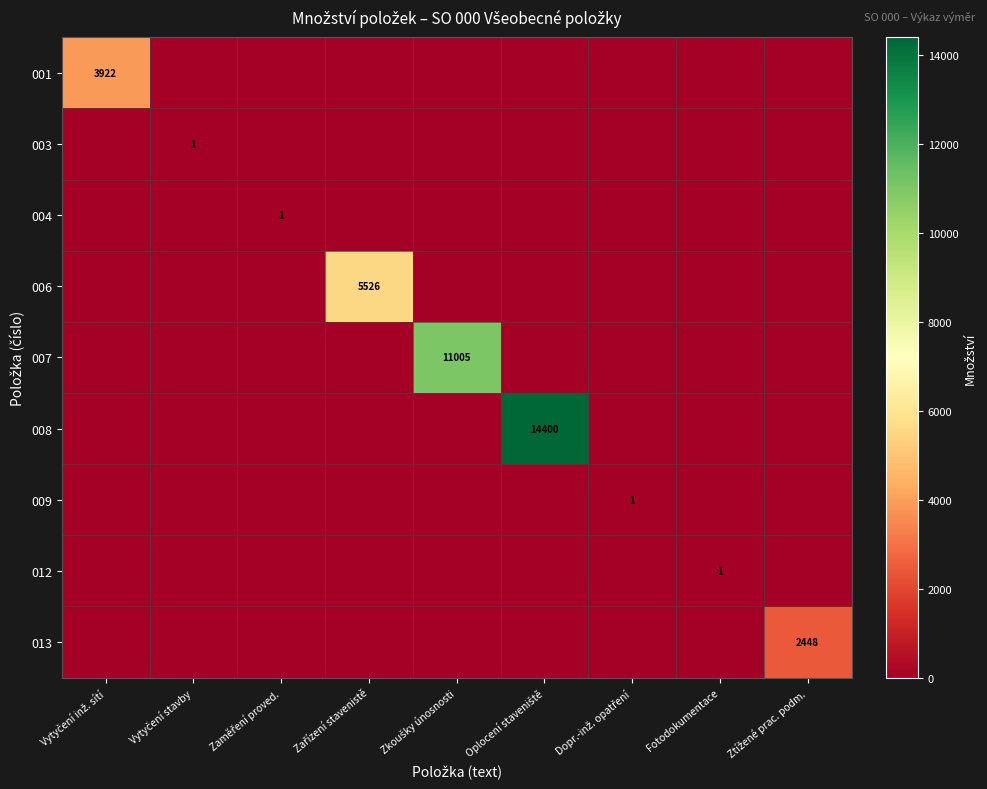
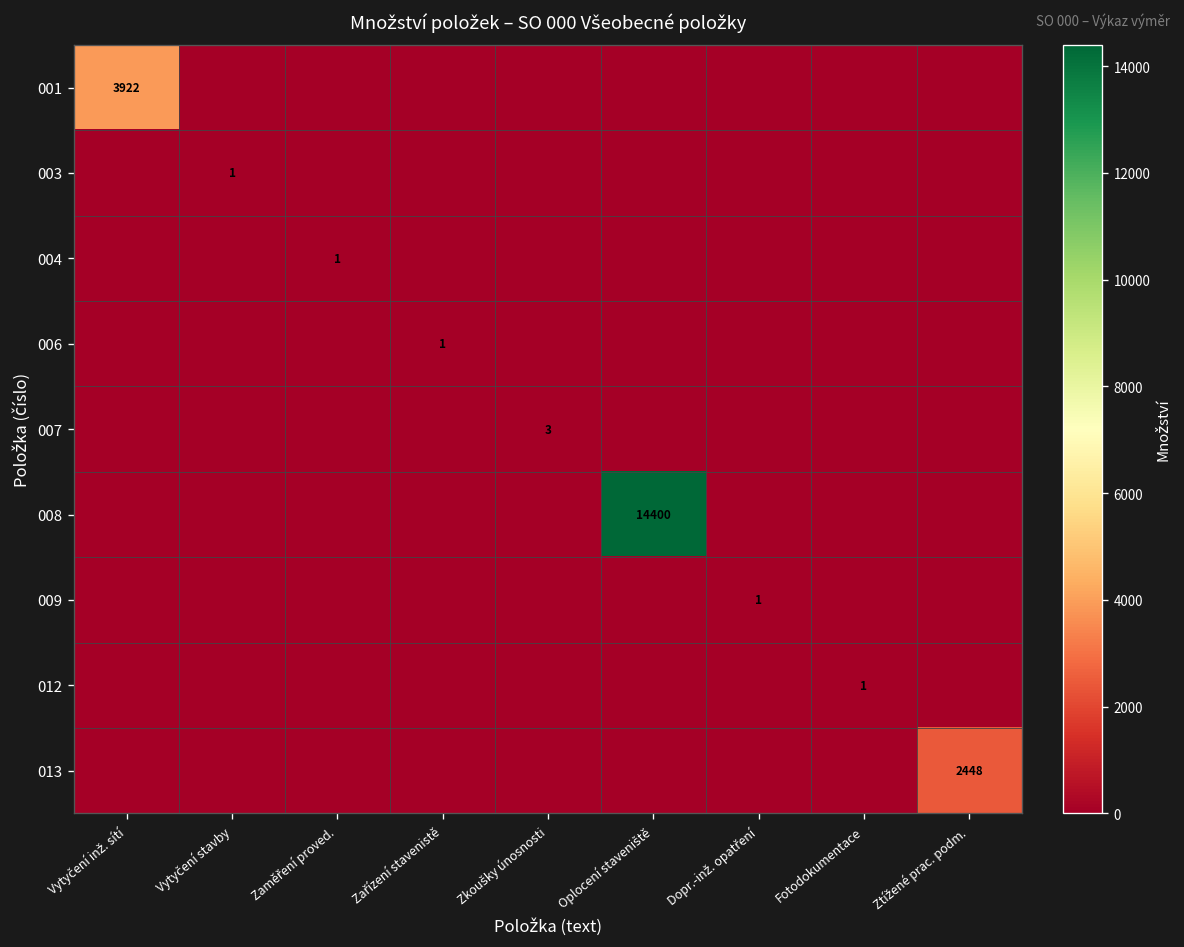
006, Zařízení stavenistě: 5526 -> 1
007, Zkoušky únosnosti: 11005 -> 3
